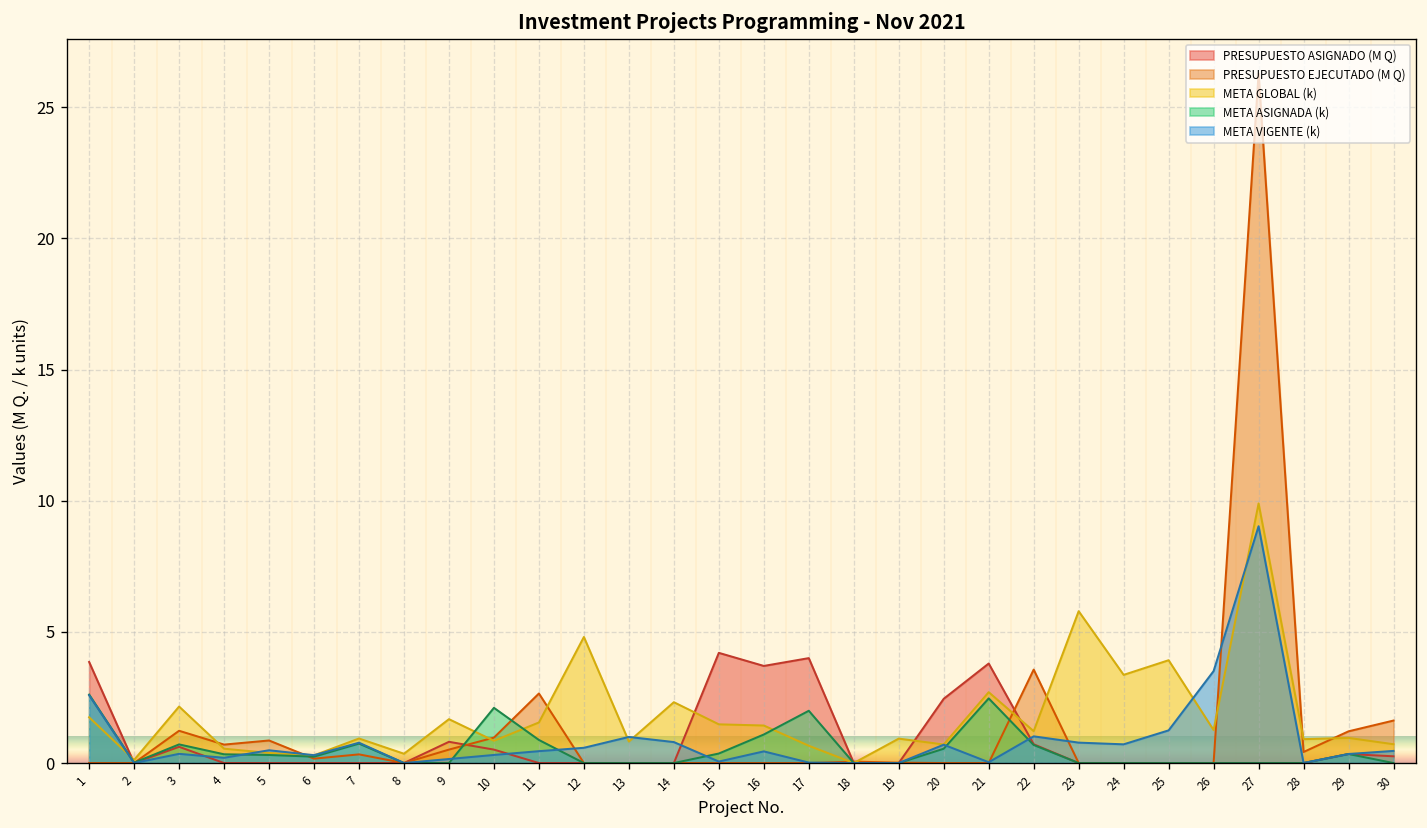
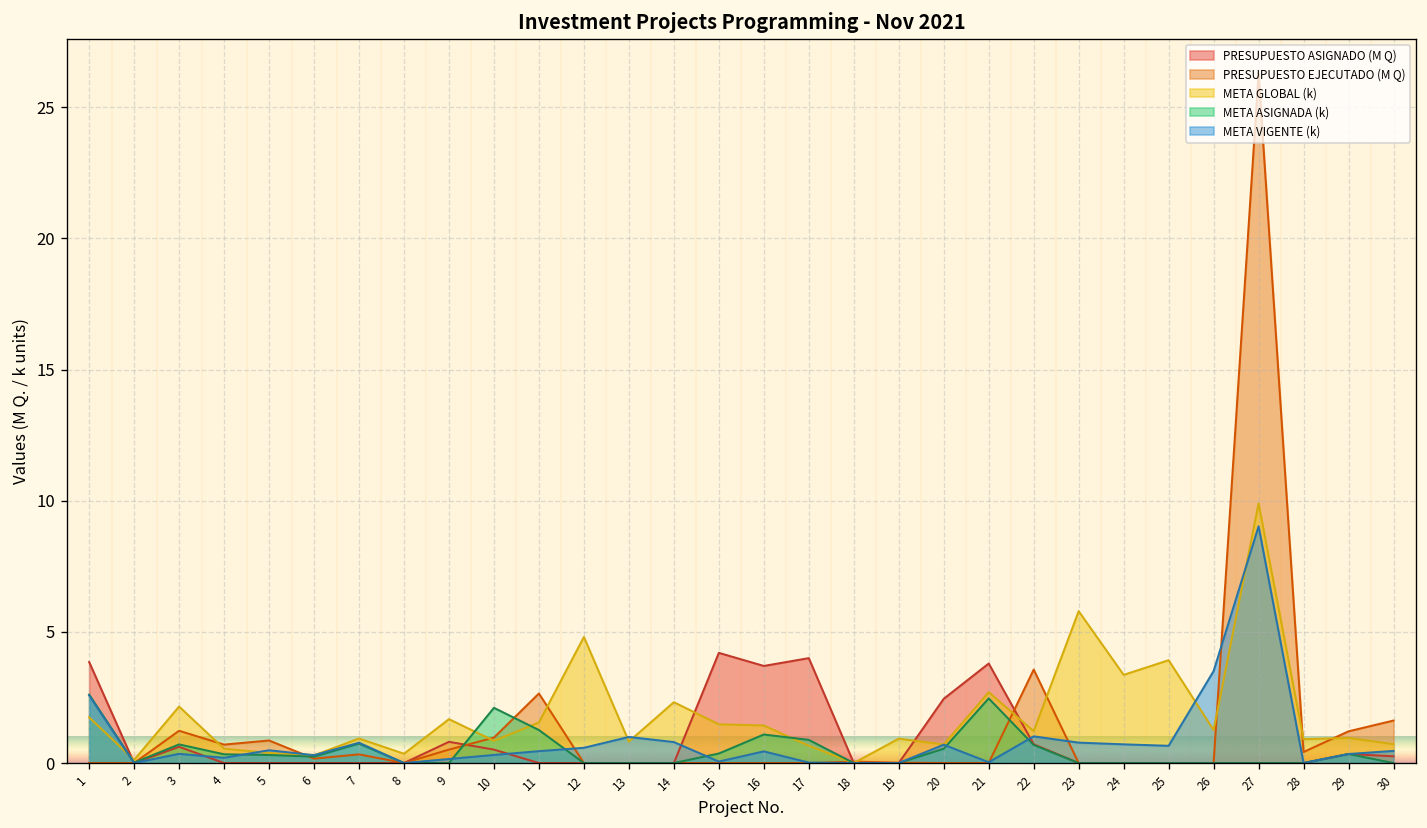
META ASIGNADA (k), 11: 0.9 -> 1.3
META ASIGNADA (k), 17: 2.0 -> 0.9
META VIGENTE (k), 25: 1.2 -> 0.7
